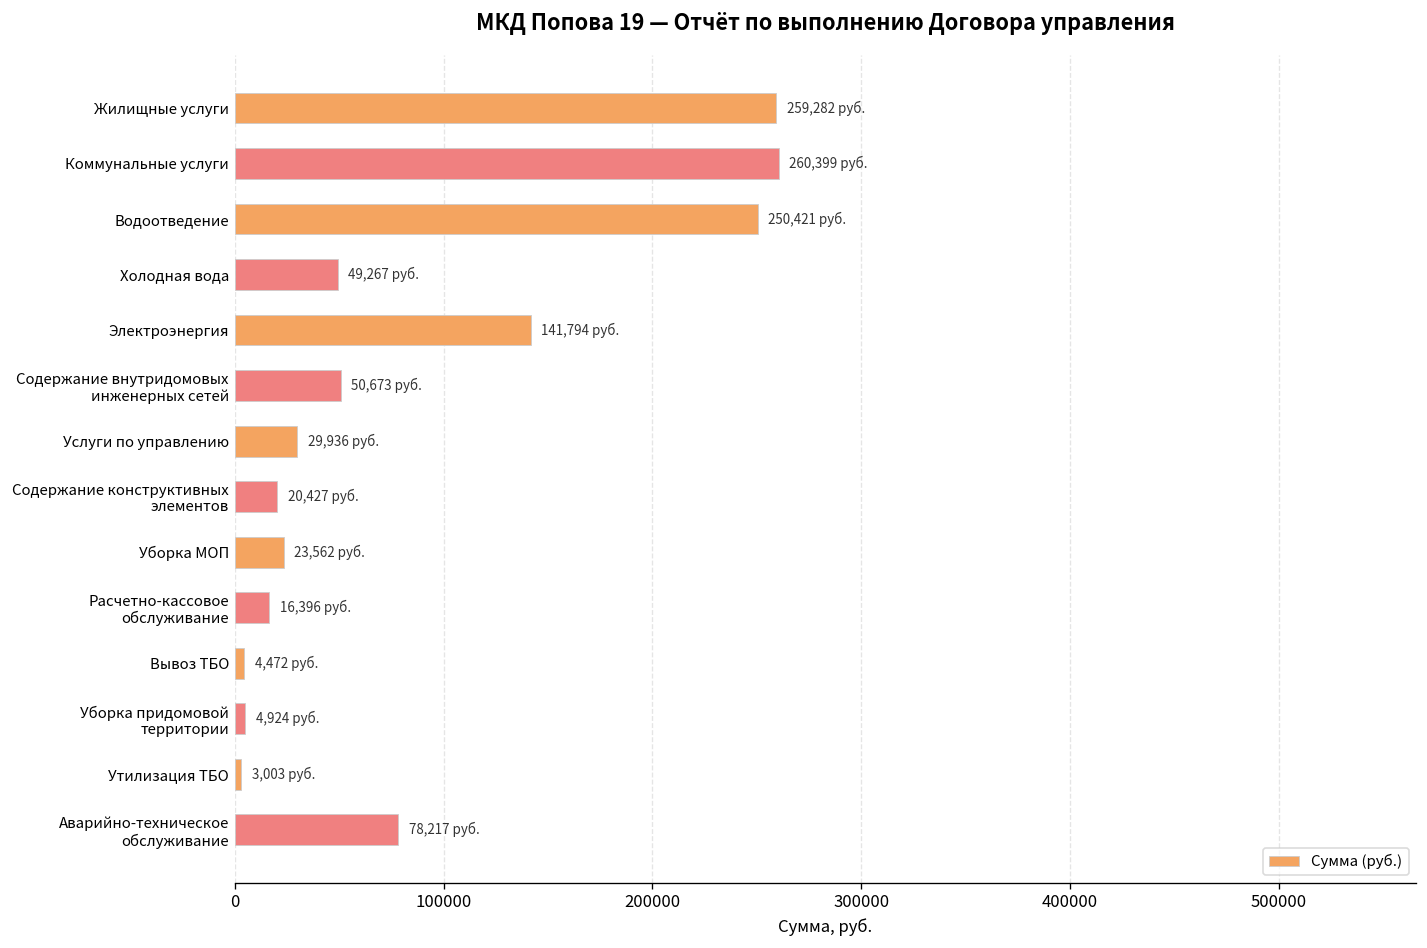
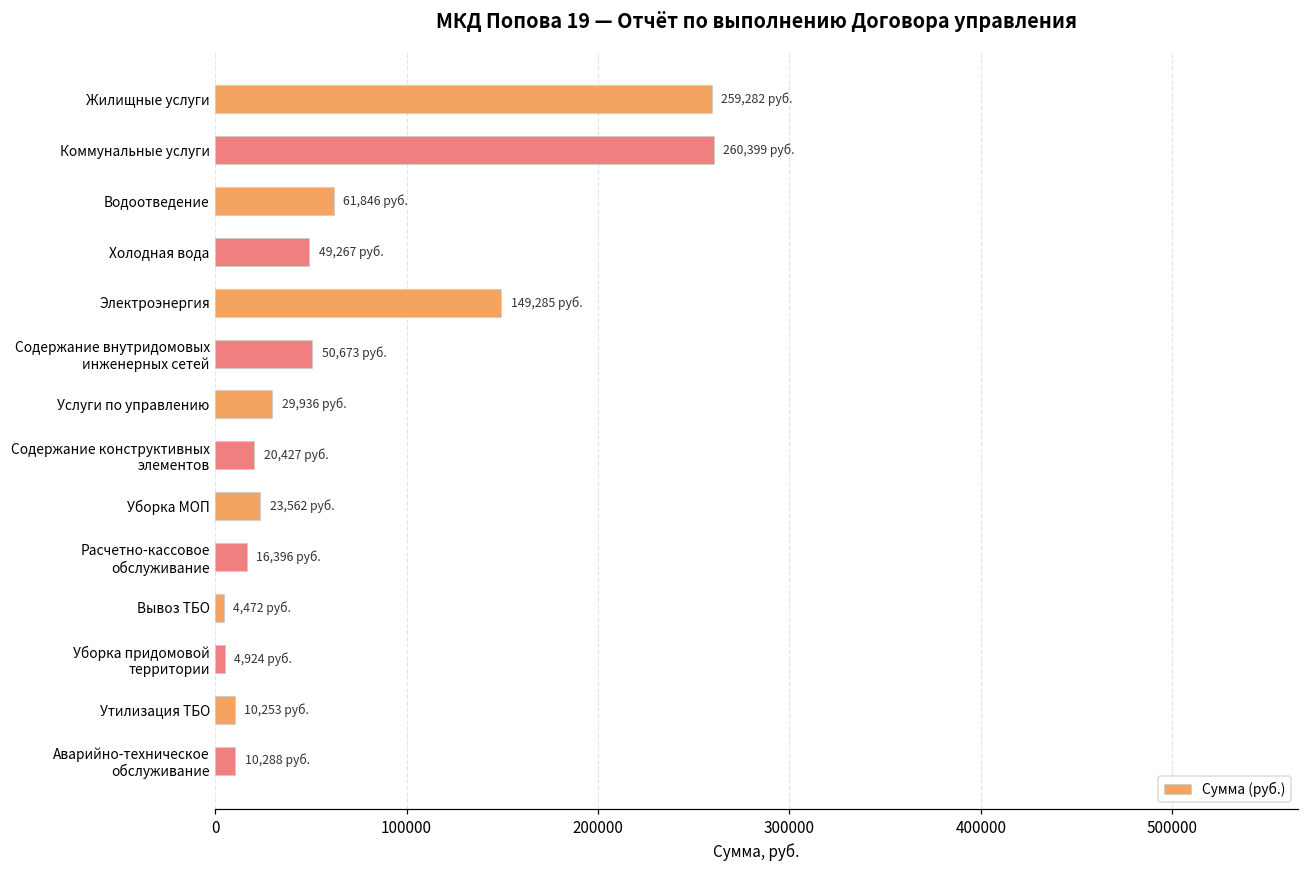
Водоотведение: 250,421 -> 61,846
Электроэнергия: 141,794 -> 149,285
Утилизация ТБО: 3,003 -> 10,253
Аварийно-техническое обслуживание: 78,217 -> 10,288
